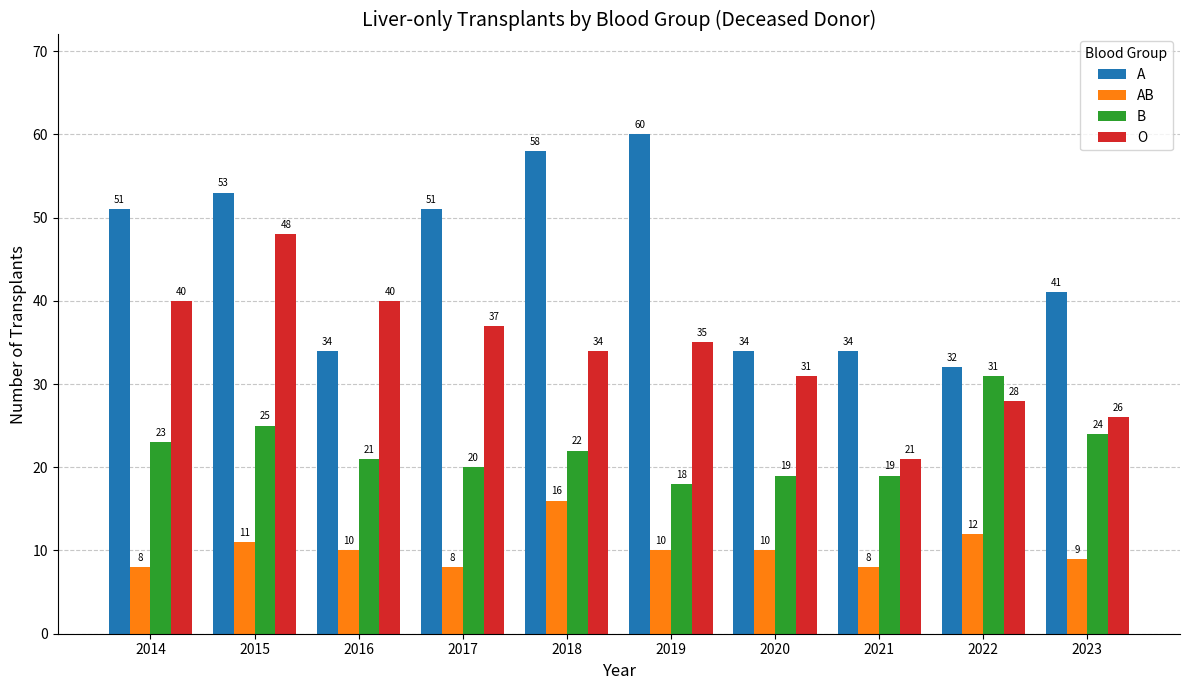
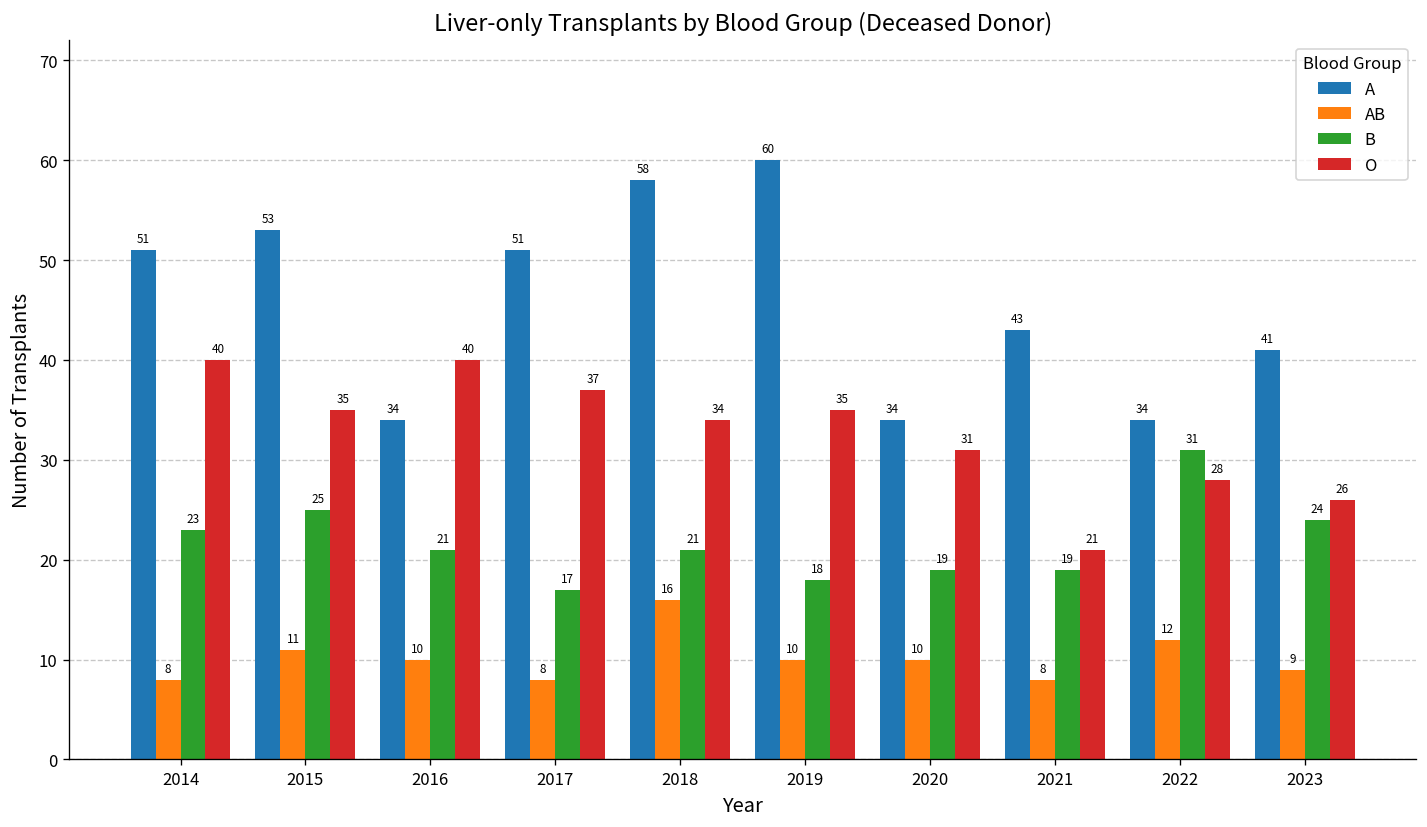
O, 2015: 48 -> 35
B, 2017: 20 -> 17
B, 2018: 22 -> 21
A, 2021: 34 -> 43
A, 2022: 32 -> 34
